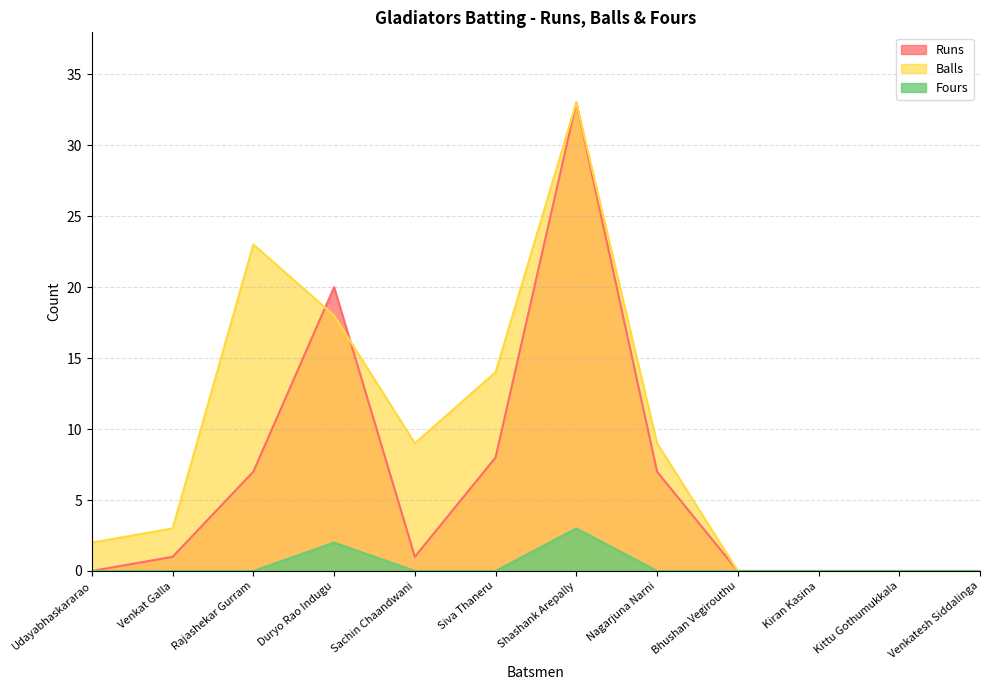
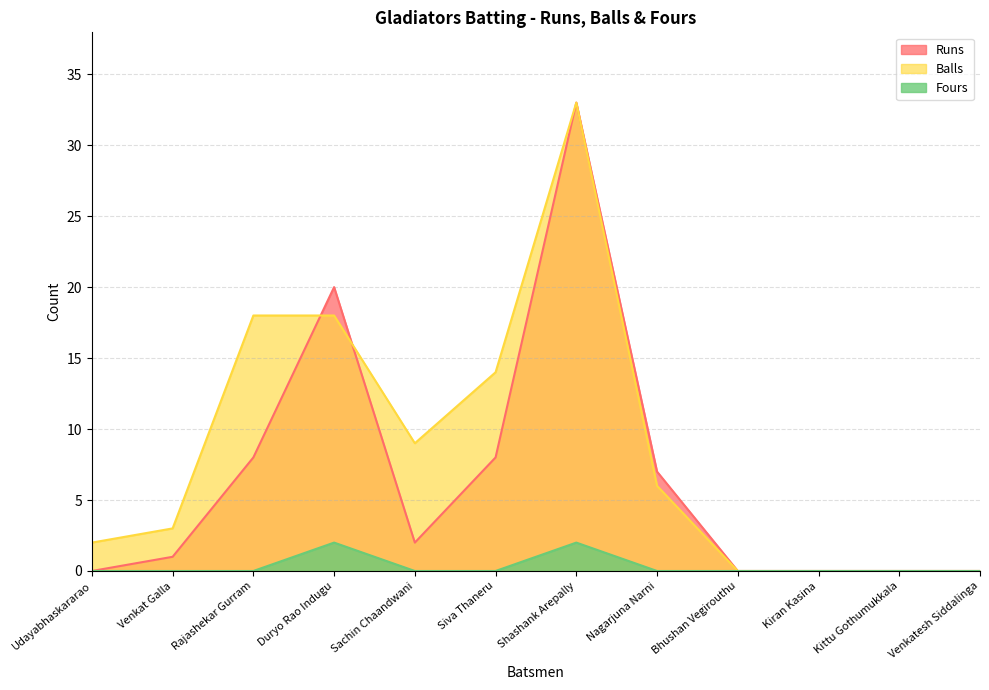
Runs, Rajashekar Gurram: 7 -> 8
Balls, Rajashekar Gurram: 23 -> 18
Runs, Sachin Chaandwani: 1 -> 2
Fours, Shashank Arepally: 3 -> 2
Balls, Nagarjuna Narni: 9 -> 6
